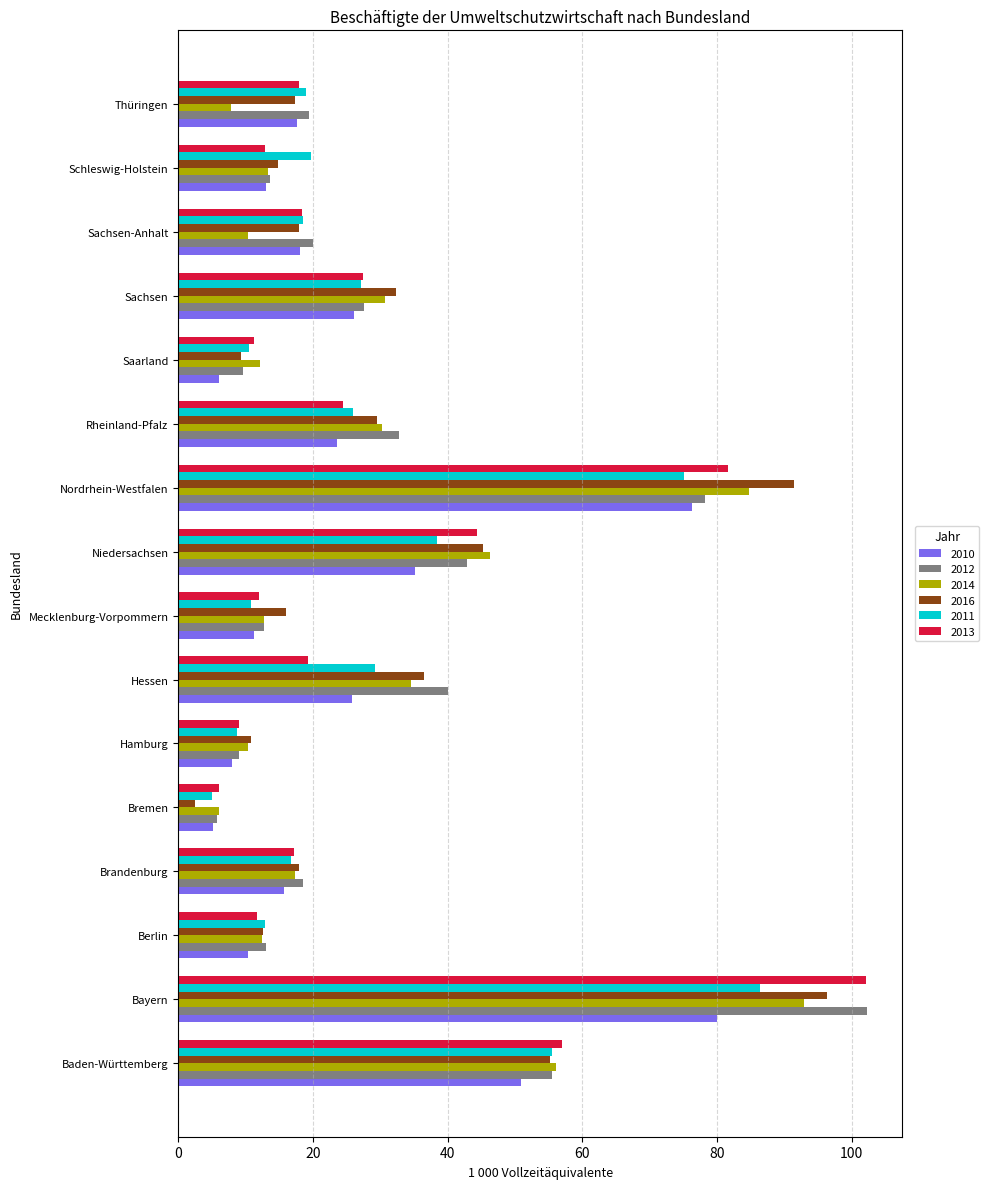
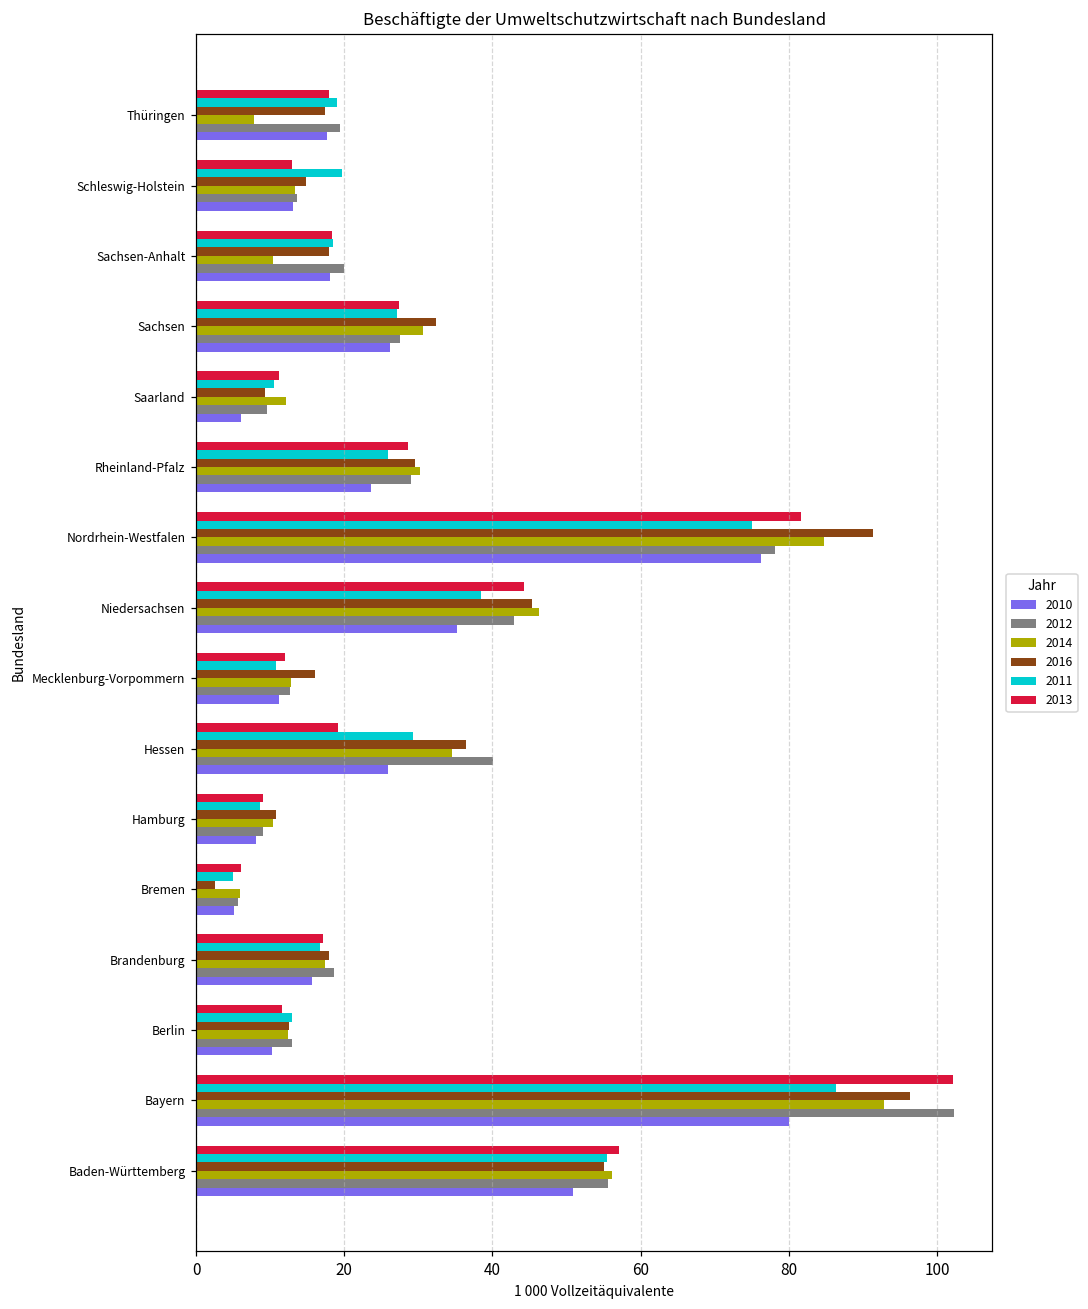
2013, Rheinland-Pfalz: 24 -> 29
2012, Rheinland-Pfalz: 33 -> 29
